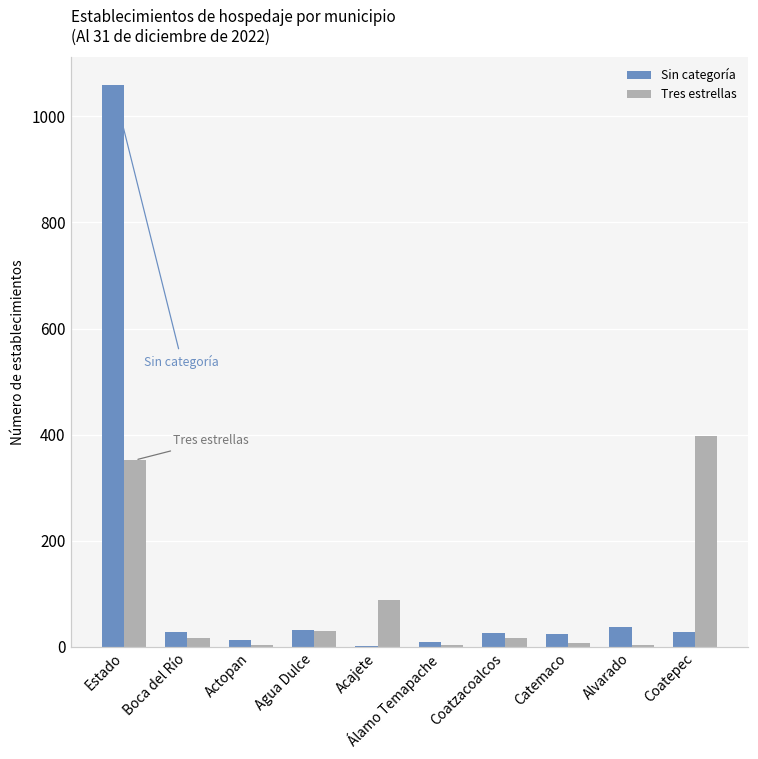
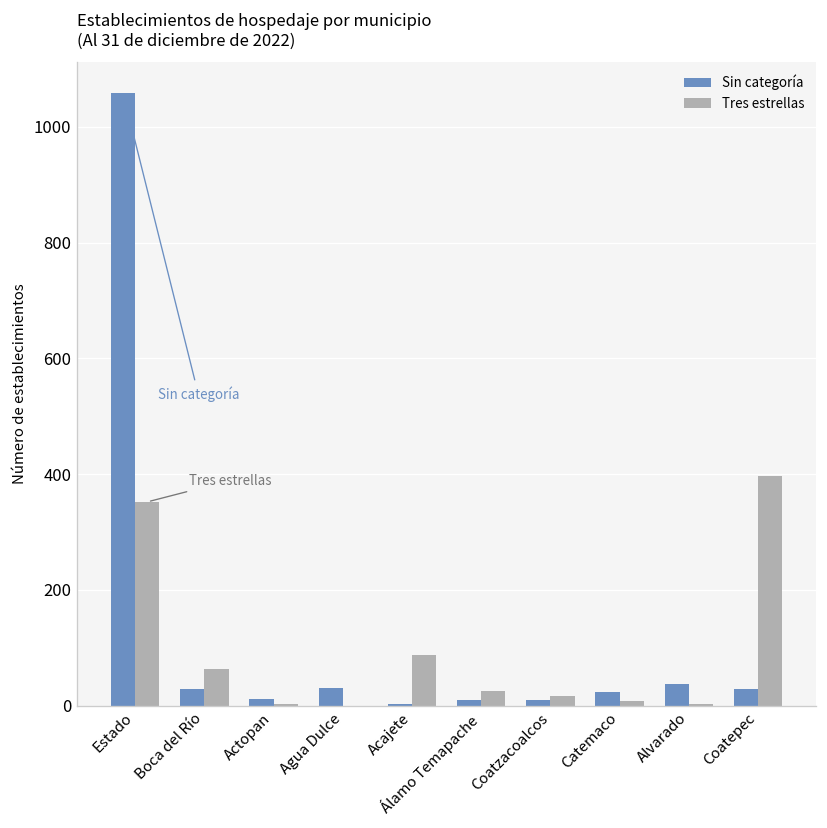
Tres estrellas, Boca del Río: 20 -> 60
Tres estrellas, Agua Dulce: 30 -> 0
Tres estrellas, Álamo Temapache: 0 -> 30
Sin categoría, Coatzacoalcos: 30 -> 10
